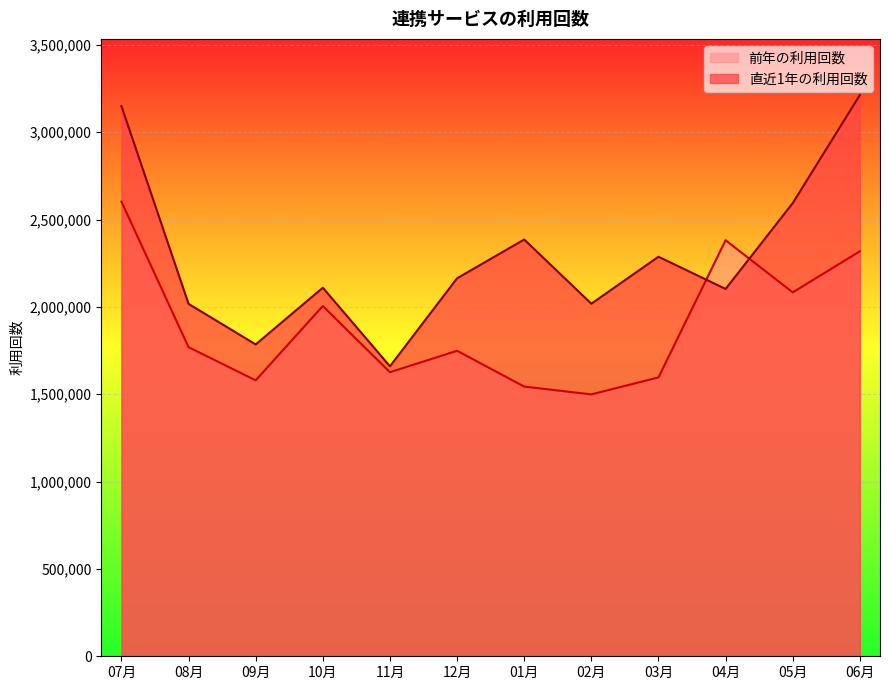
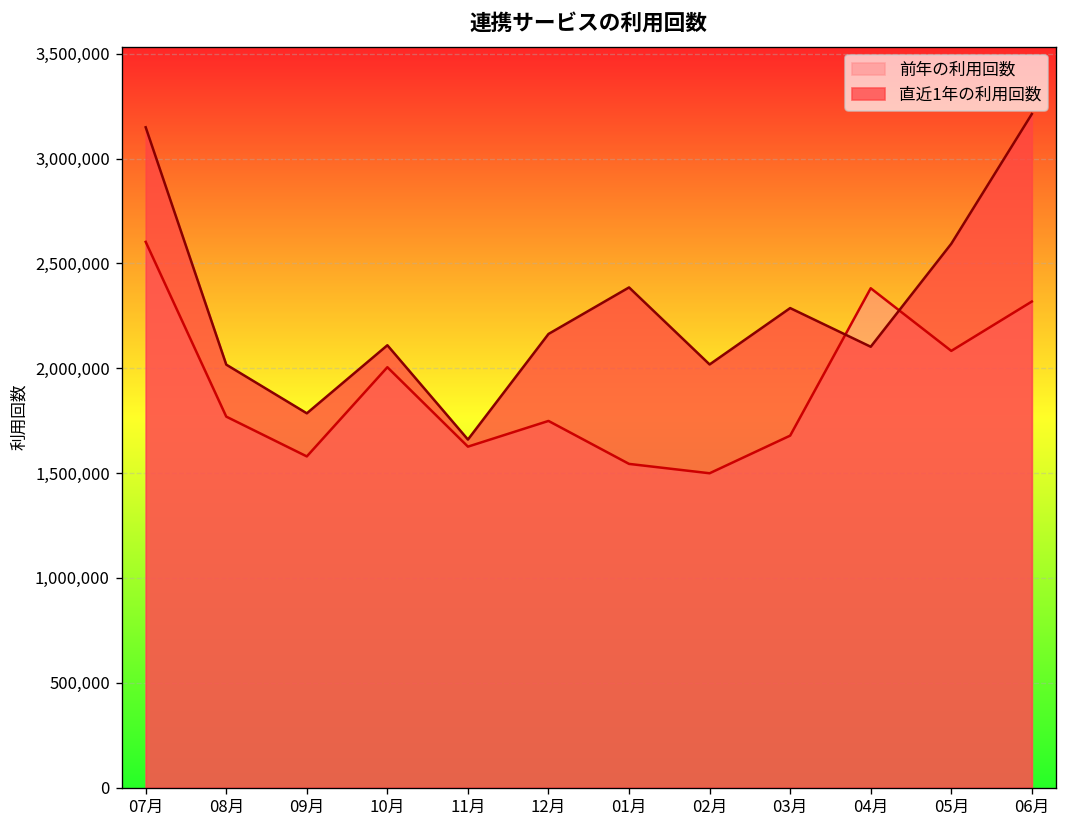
前年の利用回数, 03月: 1,600,000 -> 1,680,000
